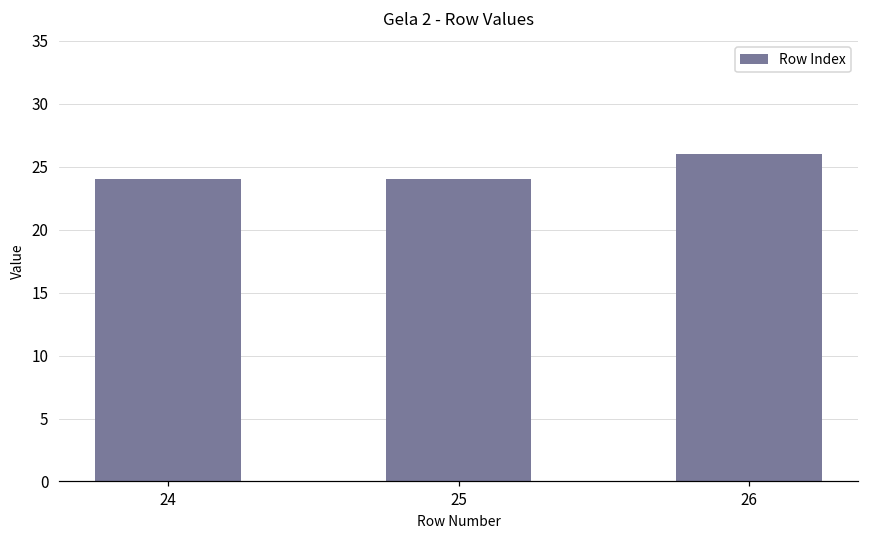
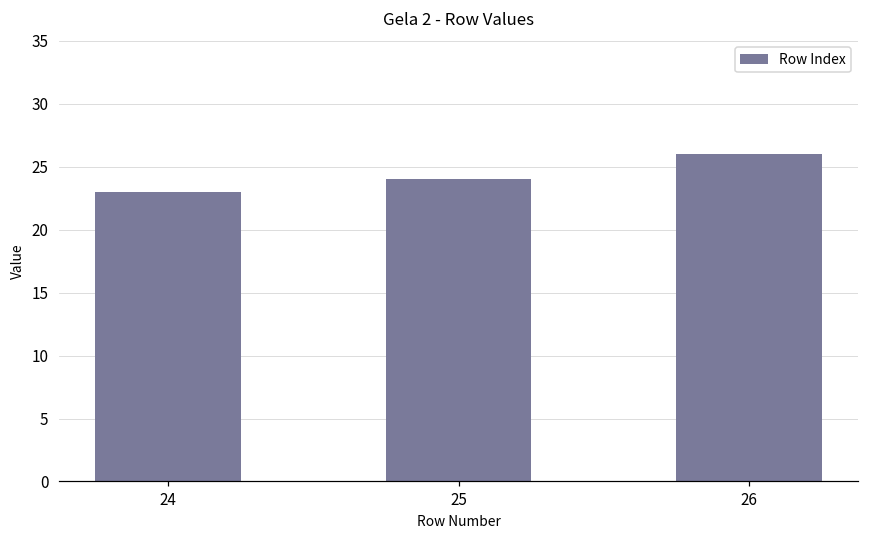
24: 24 -> 23
